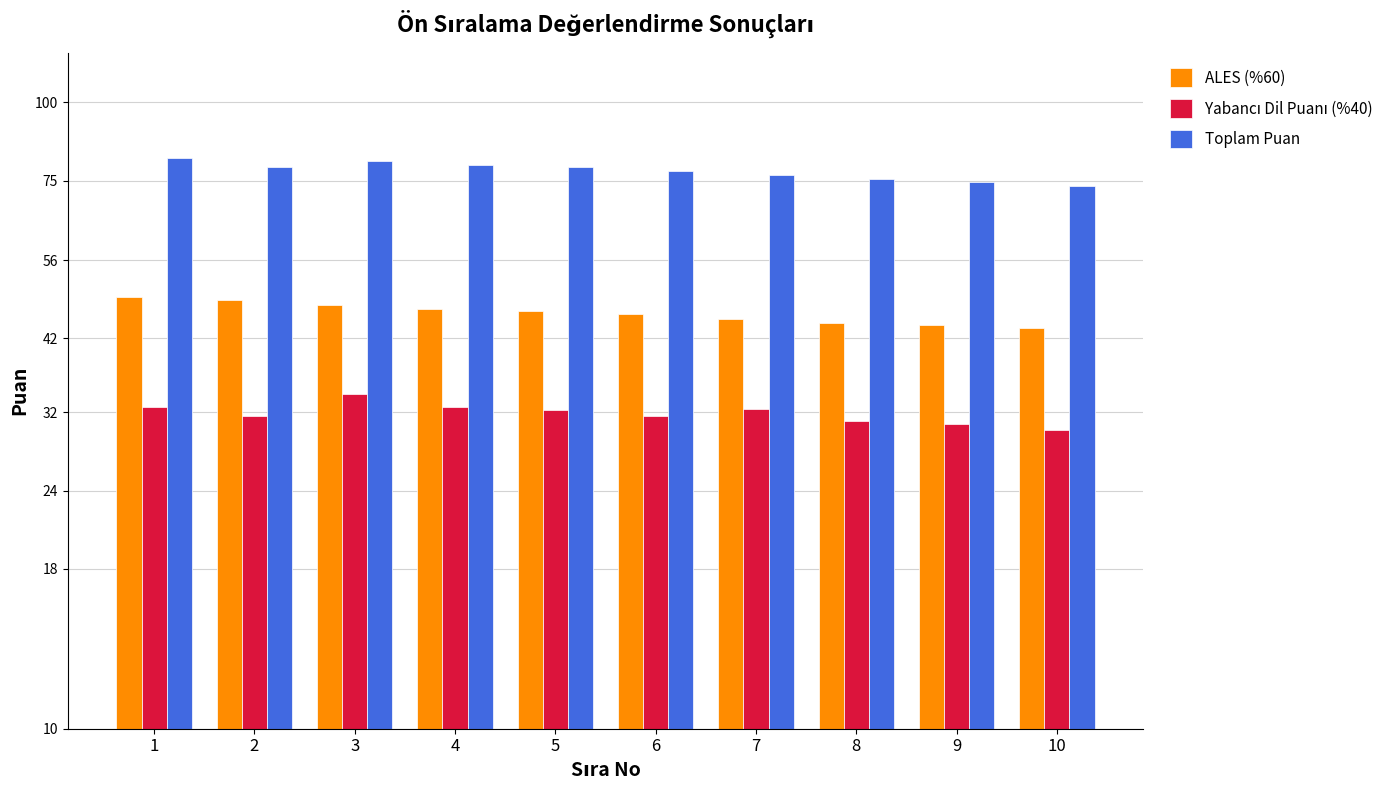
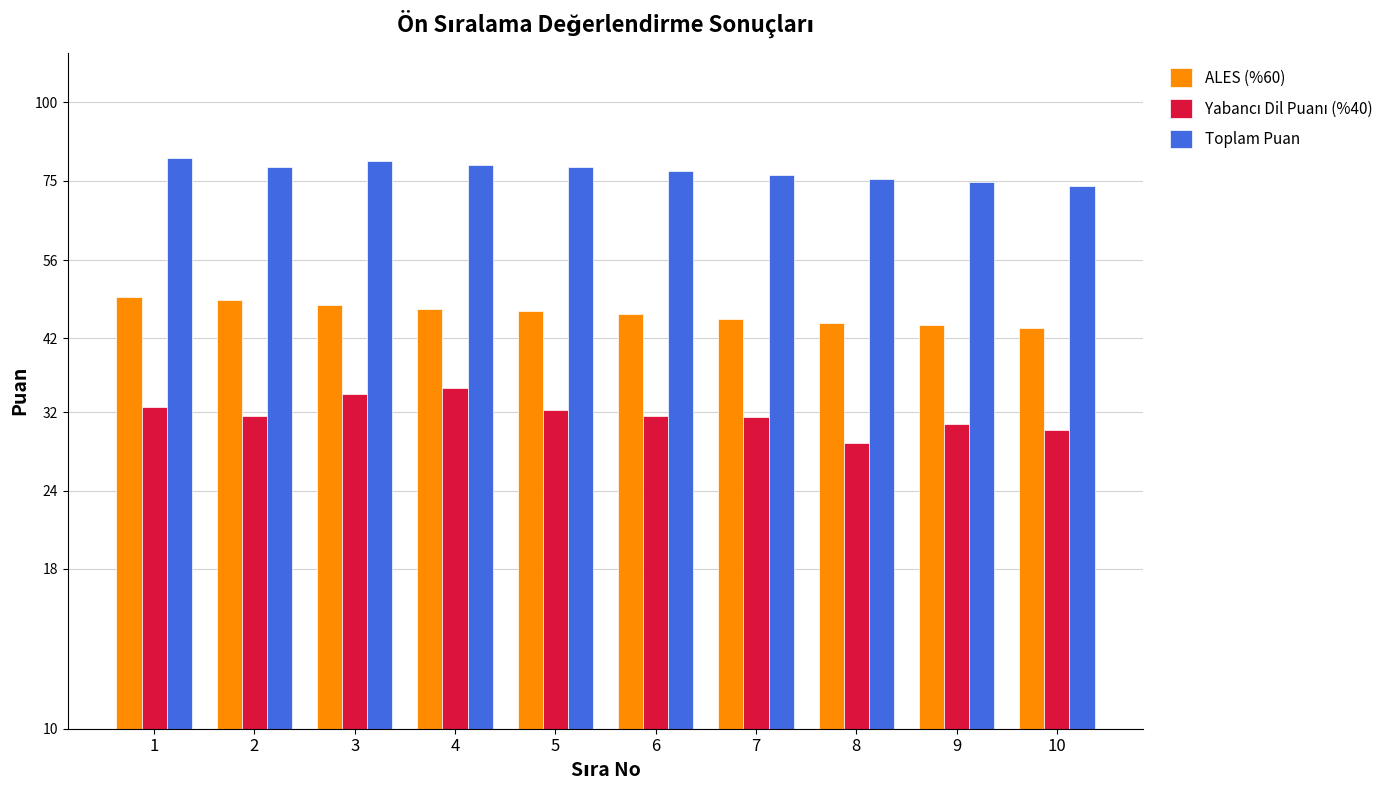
Yabancı Dil Puanı (%40), 4: 33 -> 35
Yabancı Dil Puanı (%40), 7: 32 -> 31
Yabancı Dil Puanı (%40), 8: 31 -> 29
